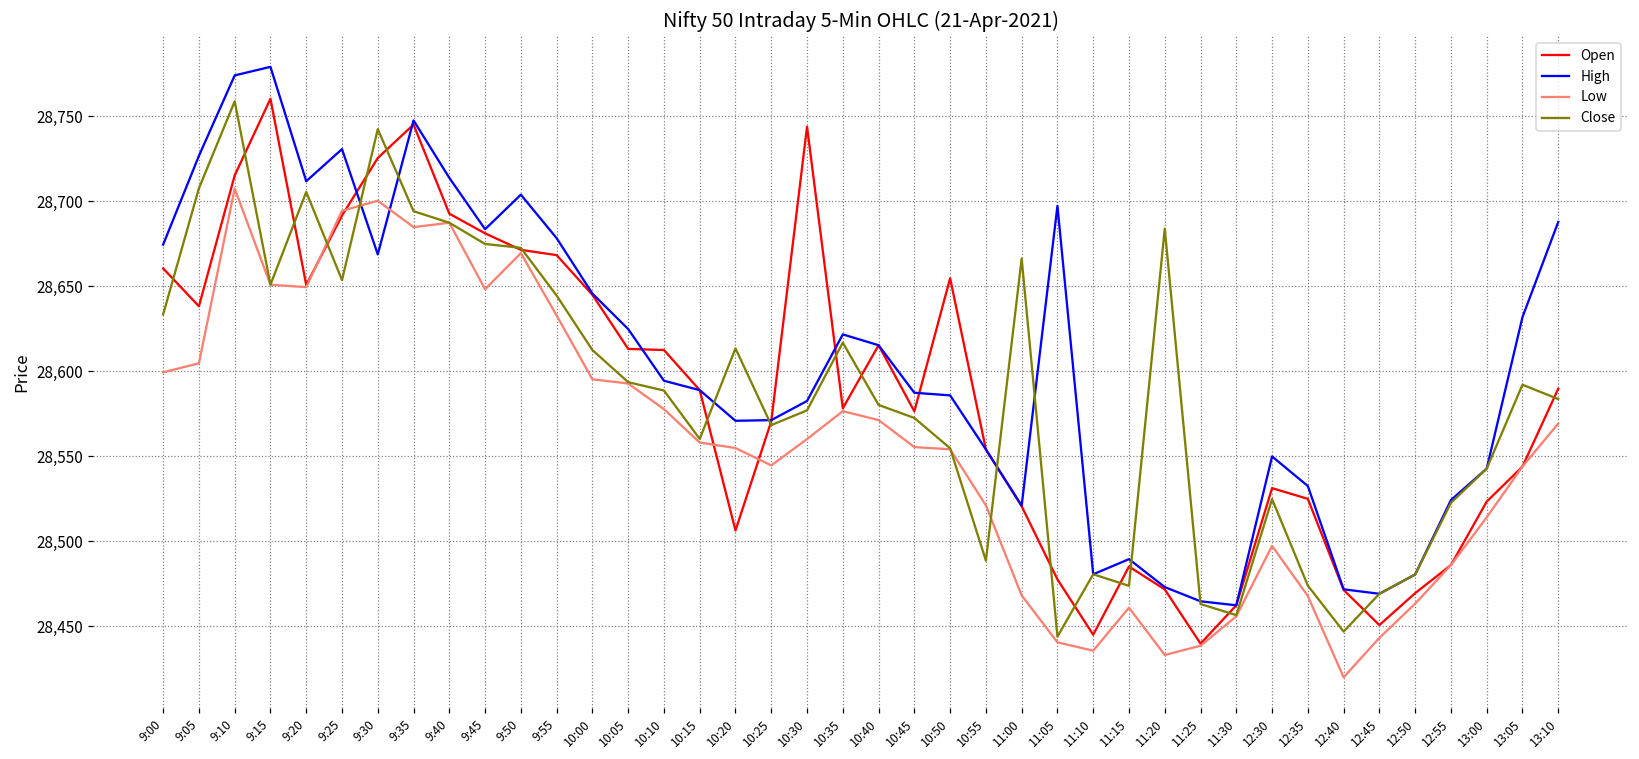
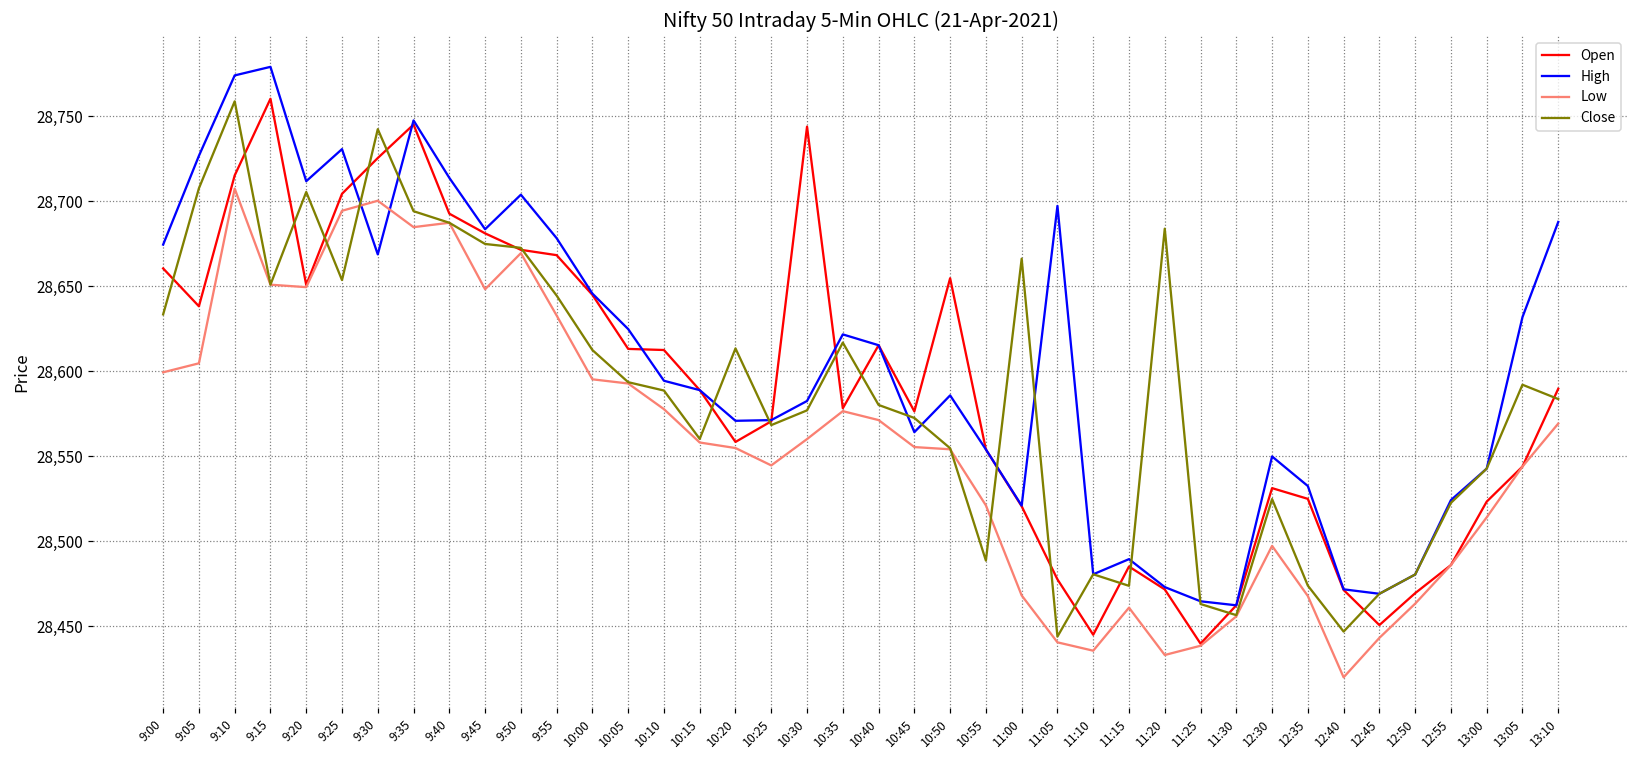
Open, 9:25: 28,691 -> 28,704
Open, 10:20: 28,506 -> 28,558
High, 10:45: 28,587 -> 28,564
